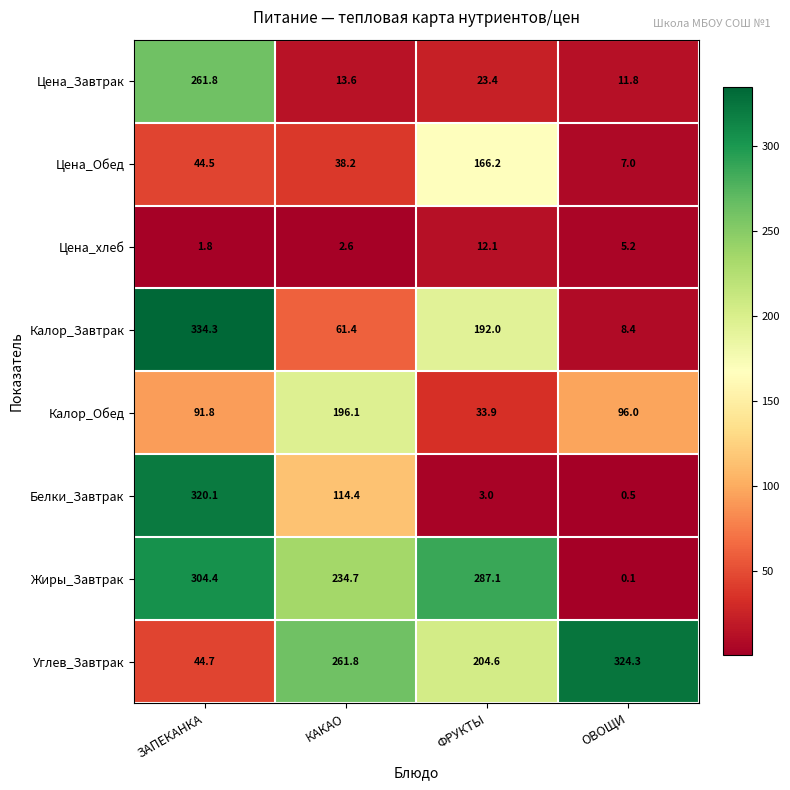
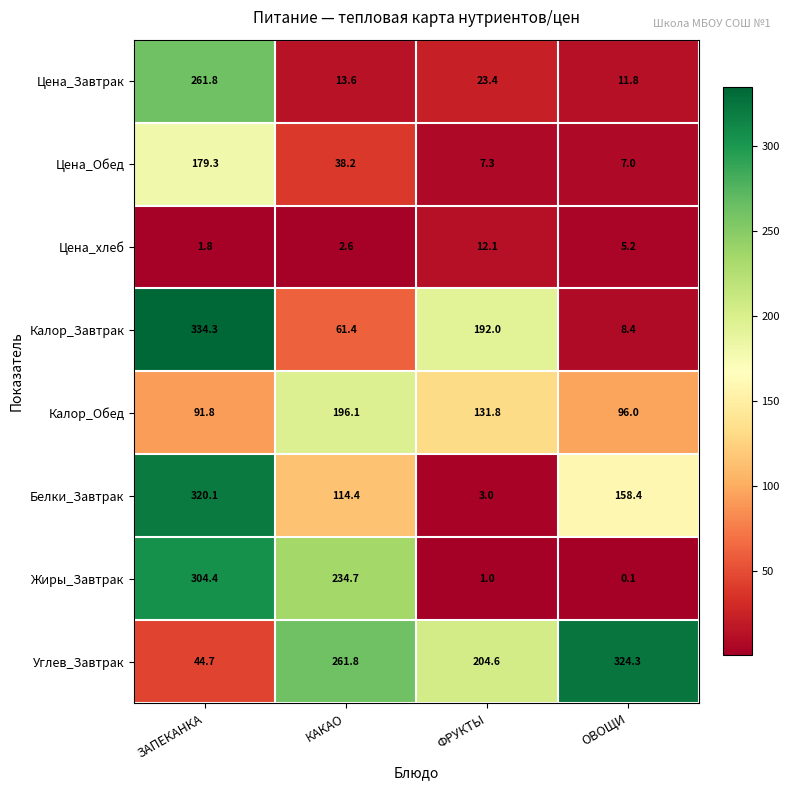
Цена_Обед, ЗАПЕКАНКА: 44.5 -> 179.3
Цена_Обед, ФРУКТЫ: 166.2 -> 7.3
Калор_Обед, ФРУКТЫ: 33.9 -> 131.8
Белки_Завтрак, ОВОЩИ: 0.5 -> 158.4
Жиры_Завтрак, ФРУКТЫ: 287.1 -> 1.0
